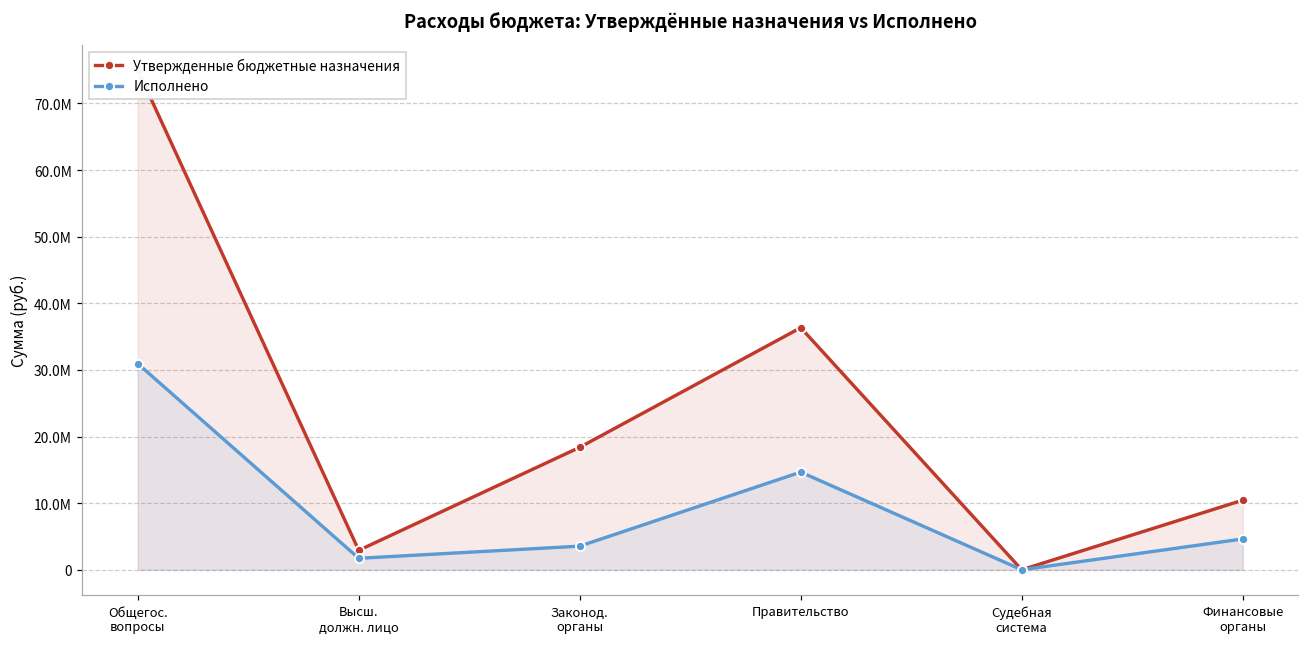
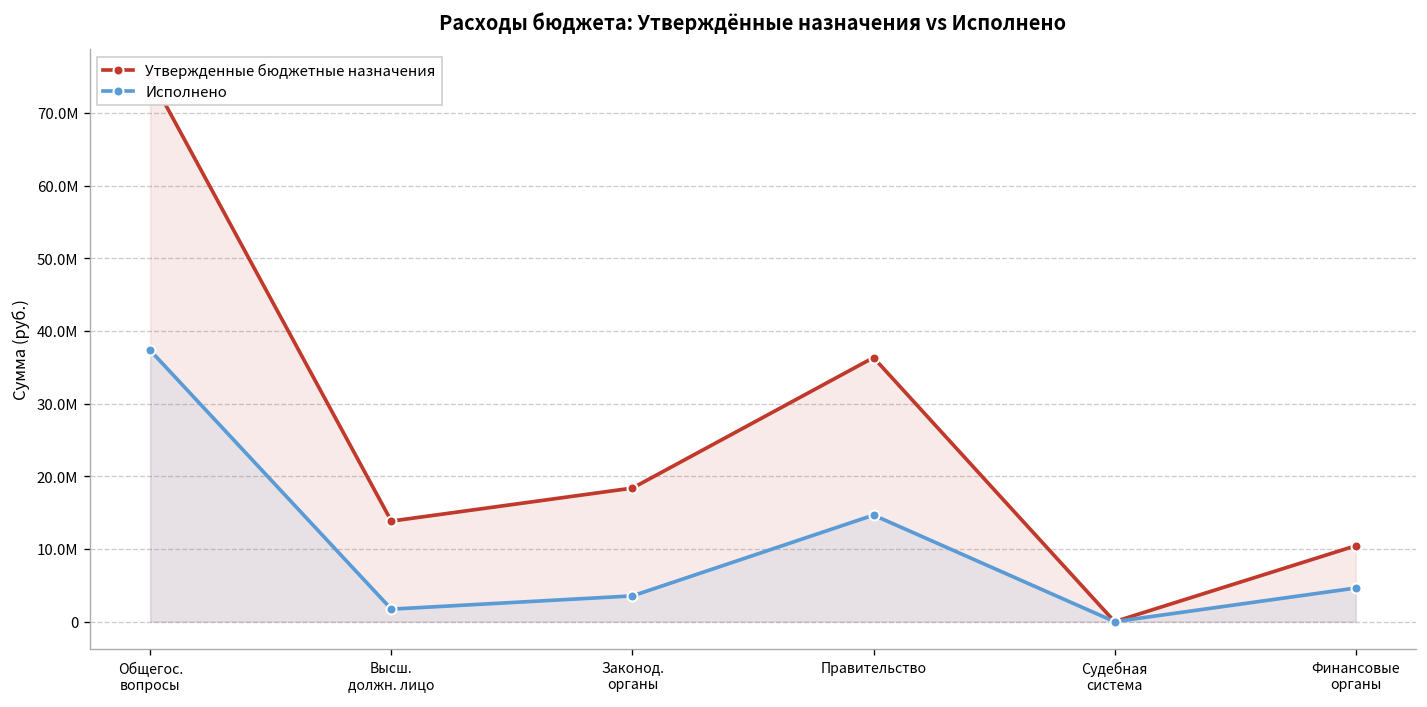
Исполнено, Общегос. вопросы: 31000000 -> 37000000
Утвержденные бюджетные назначения, Высш. должн. лицо: 3000000 -> 14000000
